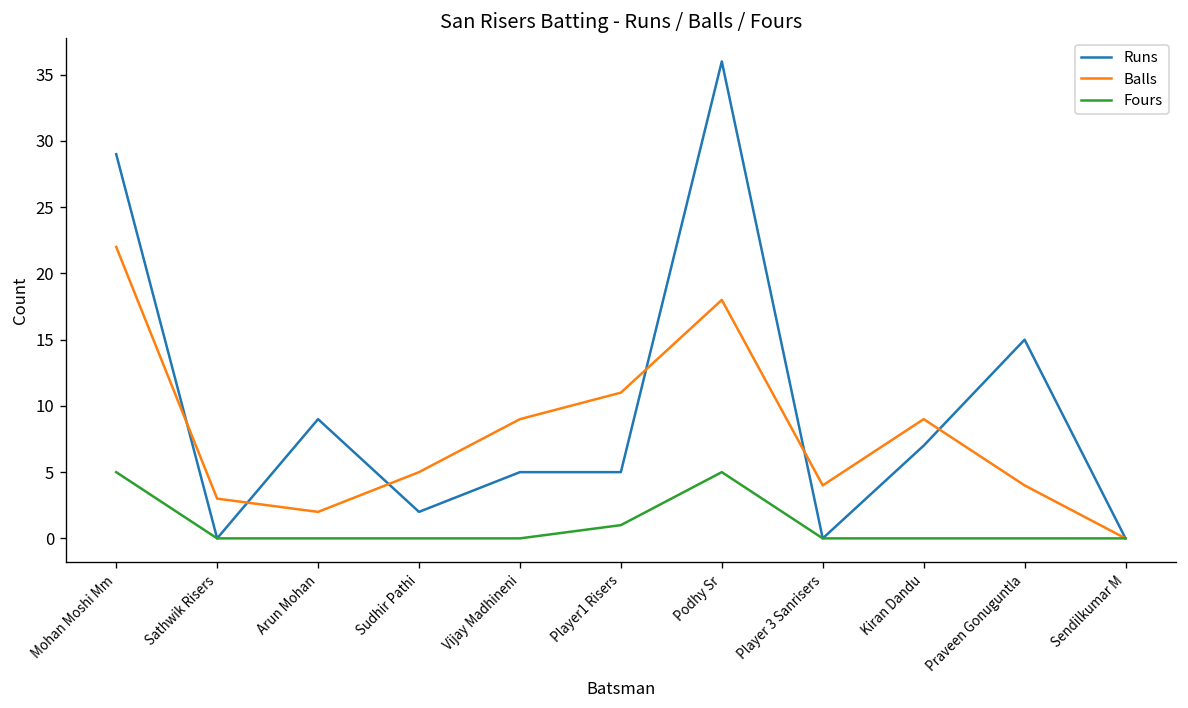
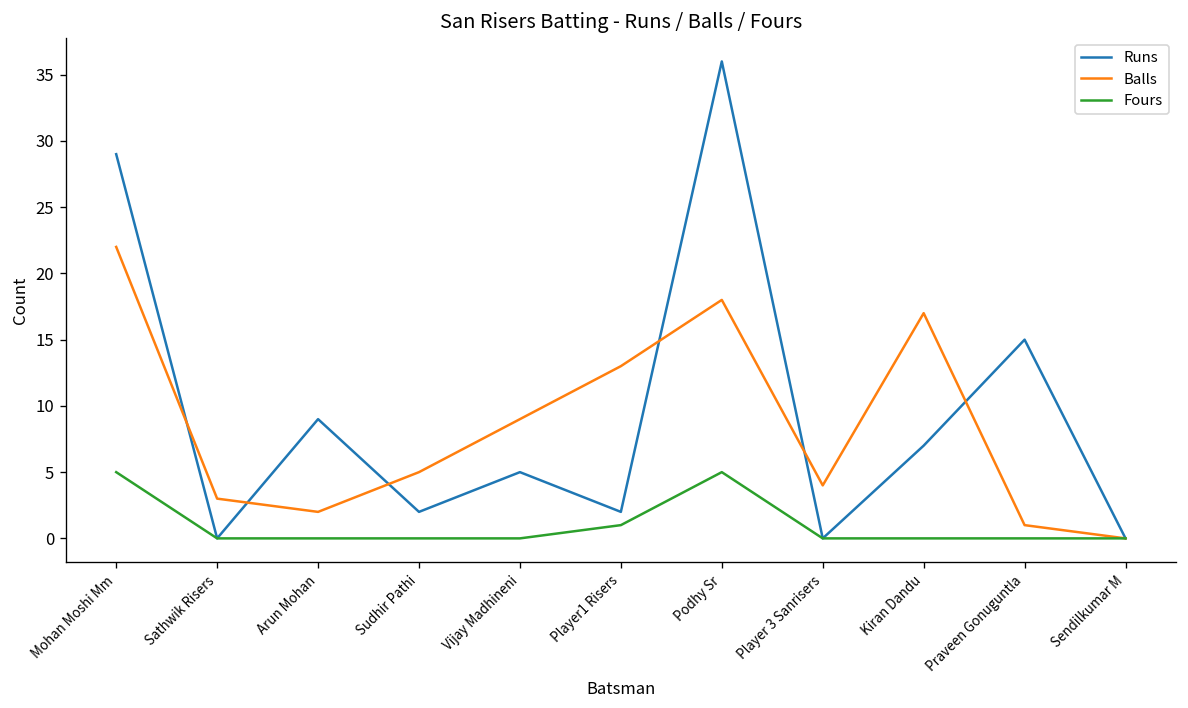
Runs, Player1 Risers: 5 -> 2
Balls, Player1 Risers: 11 -> 13
Balls, Kiran Dandu: 9 -> 17
Balls, Praveen Gonuguntla: 4 -> 1
